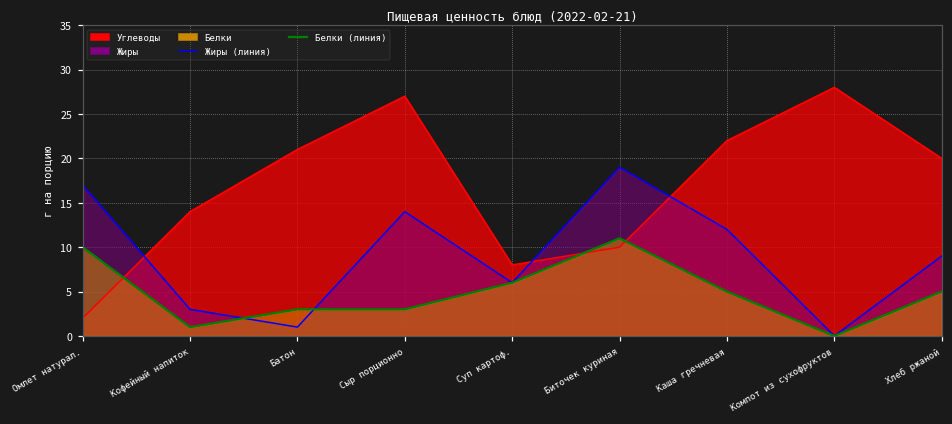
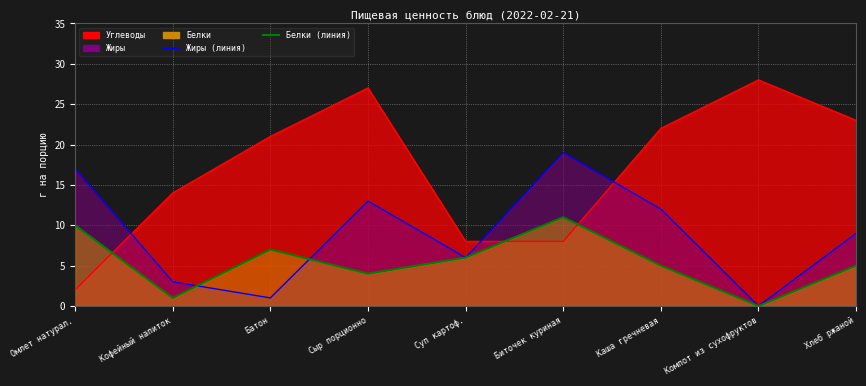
Белки, Батон: 3 -> 7
Жиры, Сыр порционно: 14 -> 13
Белки, Сыр порционно: 3 -> 4
Углеводы, Биточек куриная: 10 -> 8
Углеводы, Хлеб ржаной: 20 -> 23
